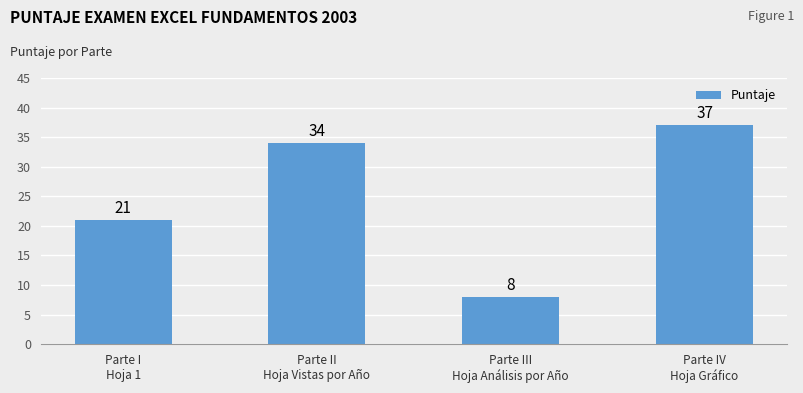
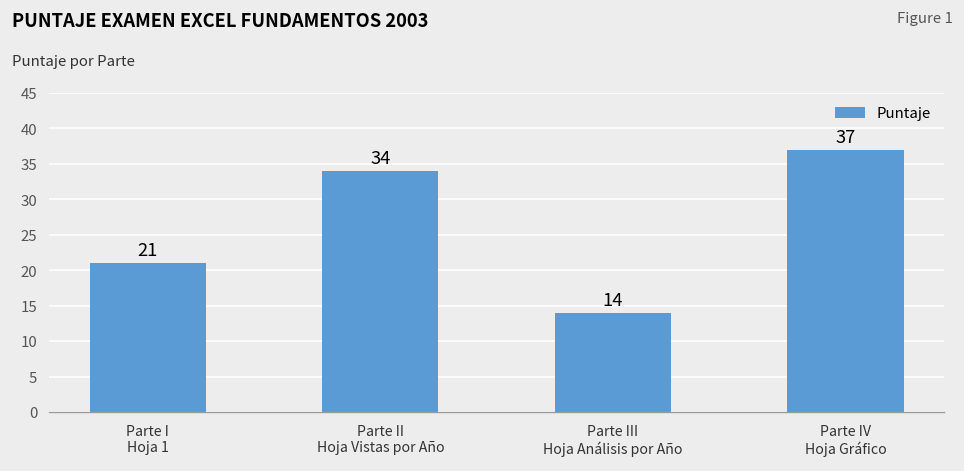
Parte III Hoja Análisis por Año: 8 -> 14
